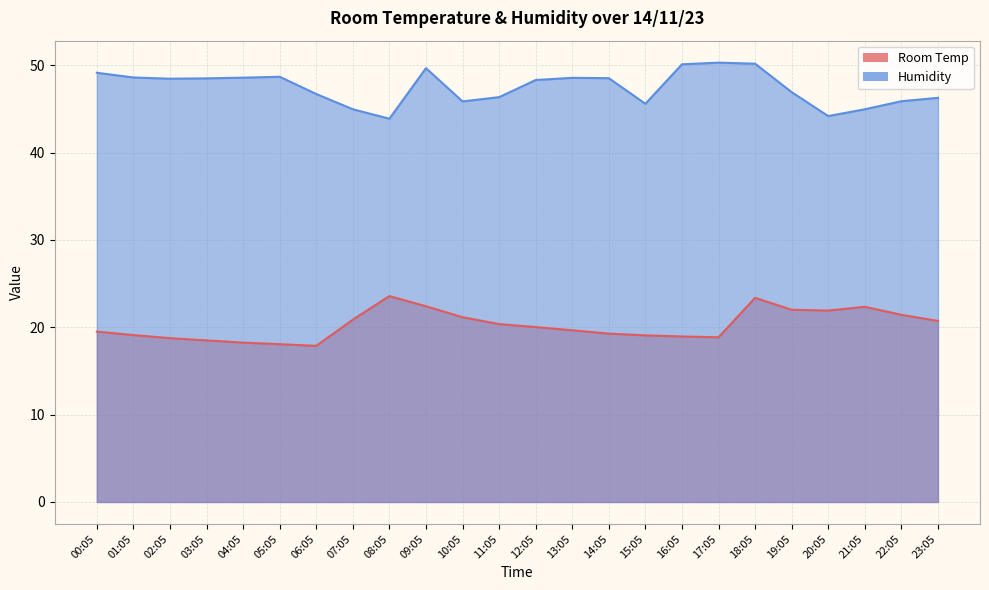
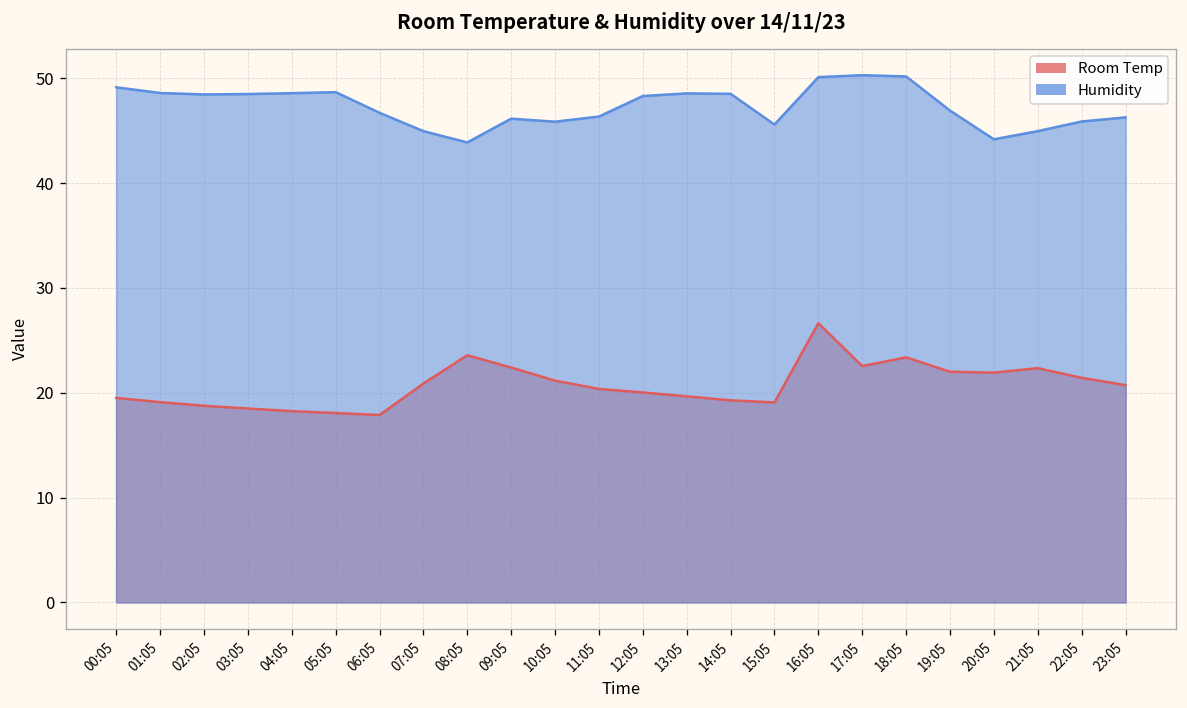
Humidity, 09:05: 50 -> 46
Room Temp, 16:05: 19 -> 27
Room Temp, 17:05: 19 -> 23
